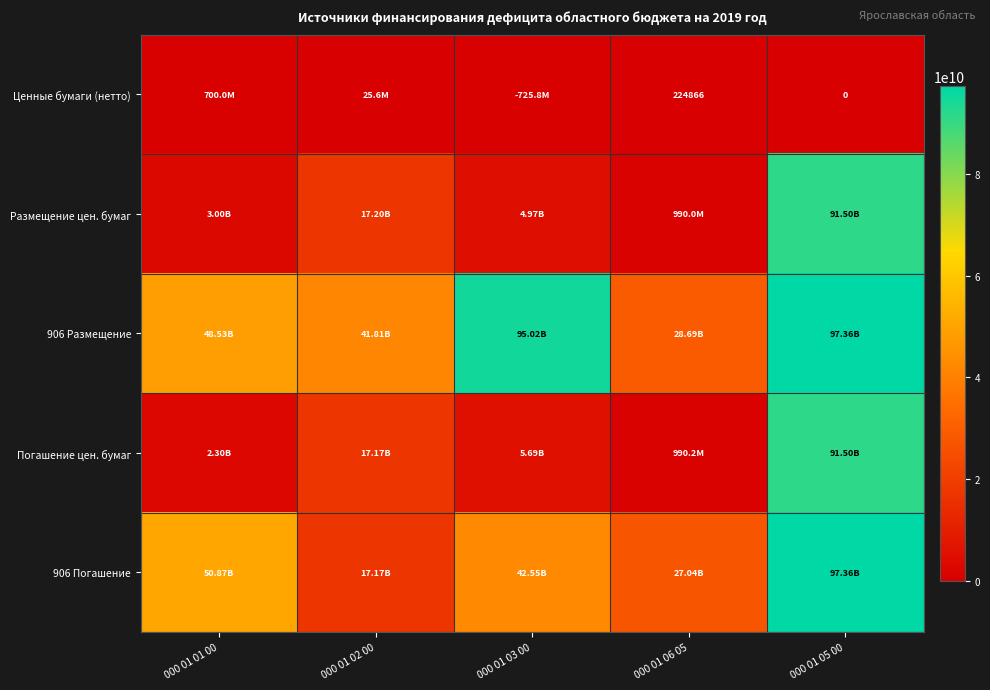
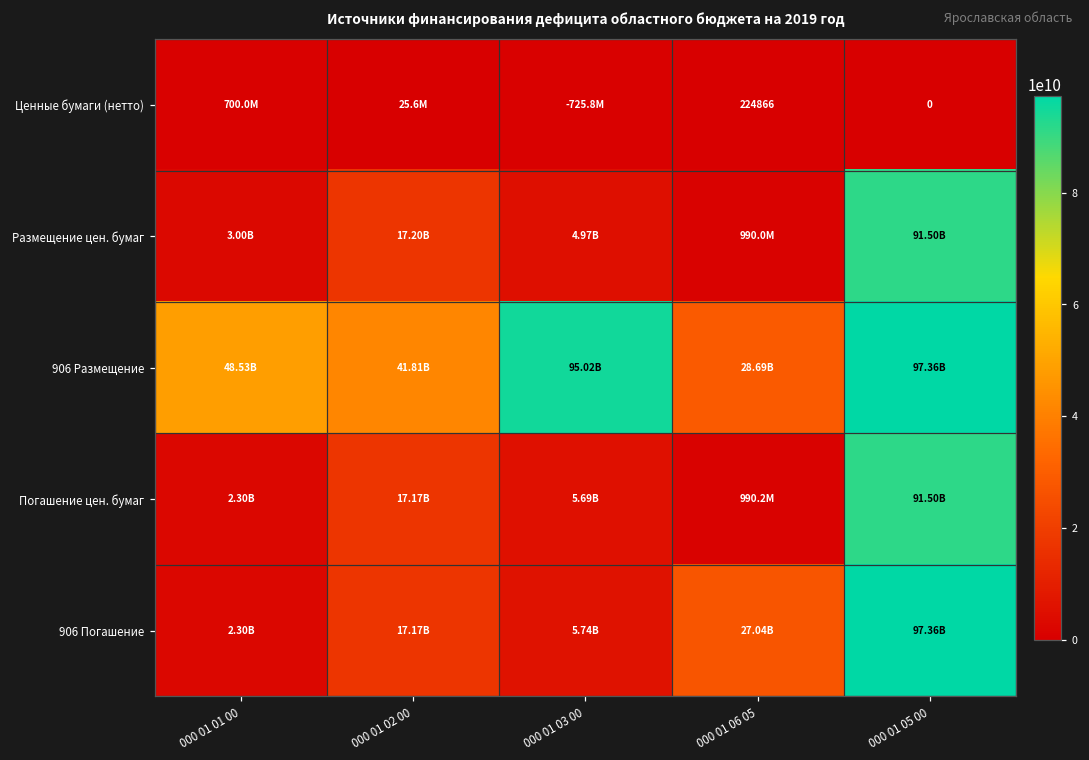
906 Погашение, 000 01 01 00: 50.87B -> 2.30B
906 Погашение, 000 01 03 00: 42.55B -> 5.74B
